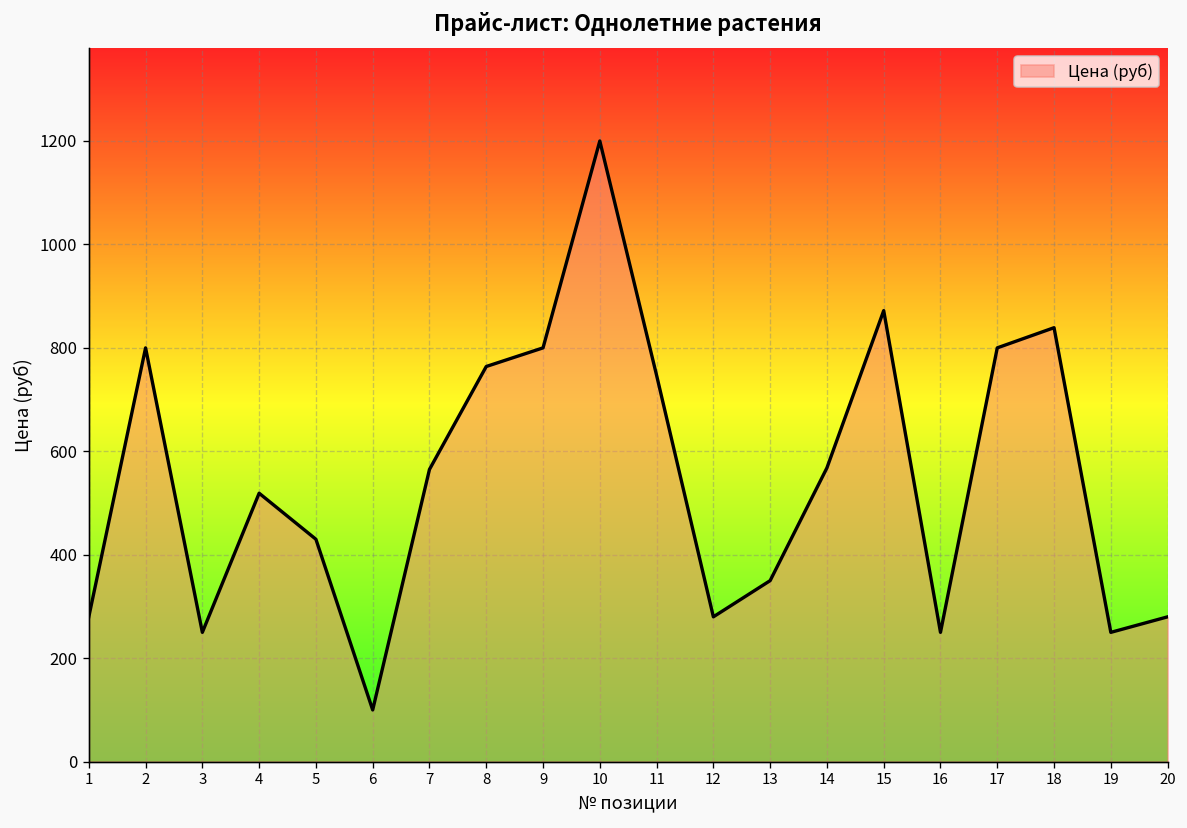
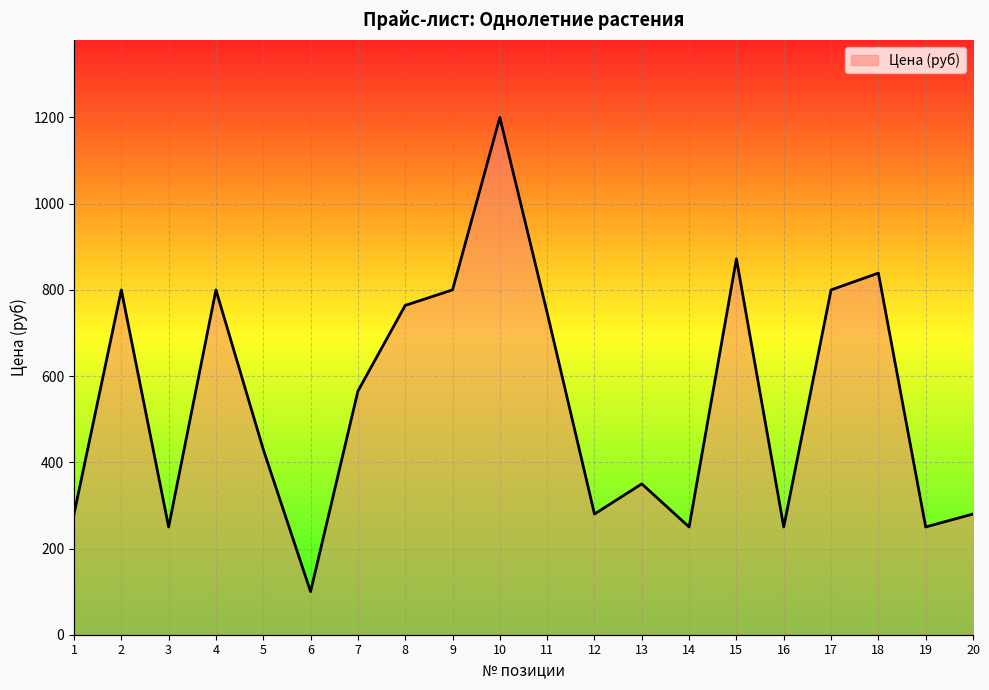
4: 520 -> 800
14: 570 -> 250
